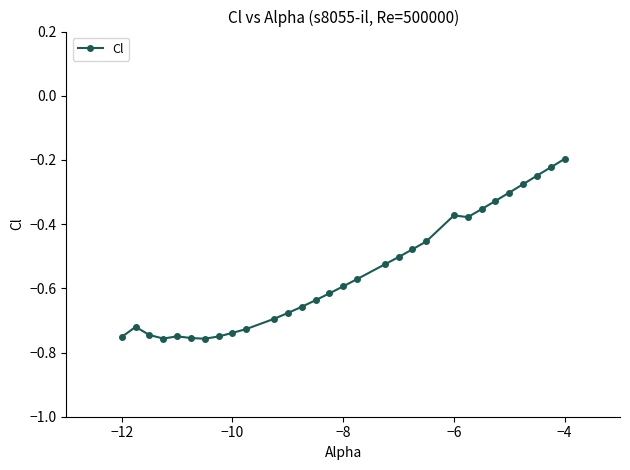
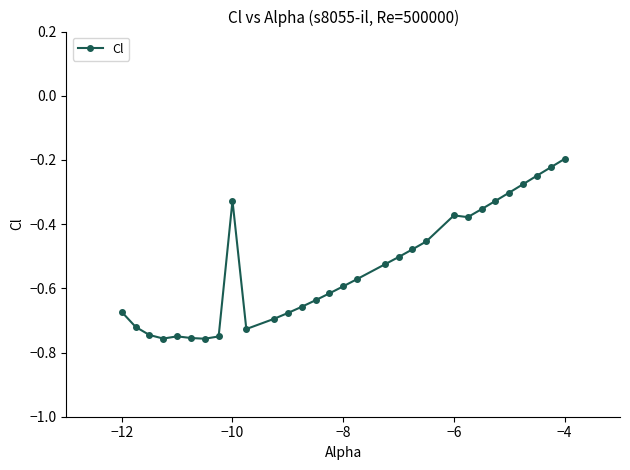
−12: -0.75 -> -0.67
−10: -0.74 -> -0.33
